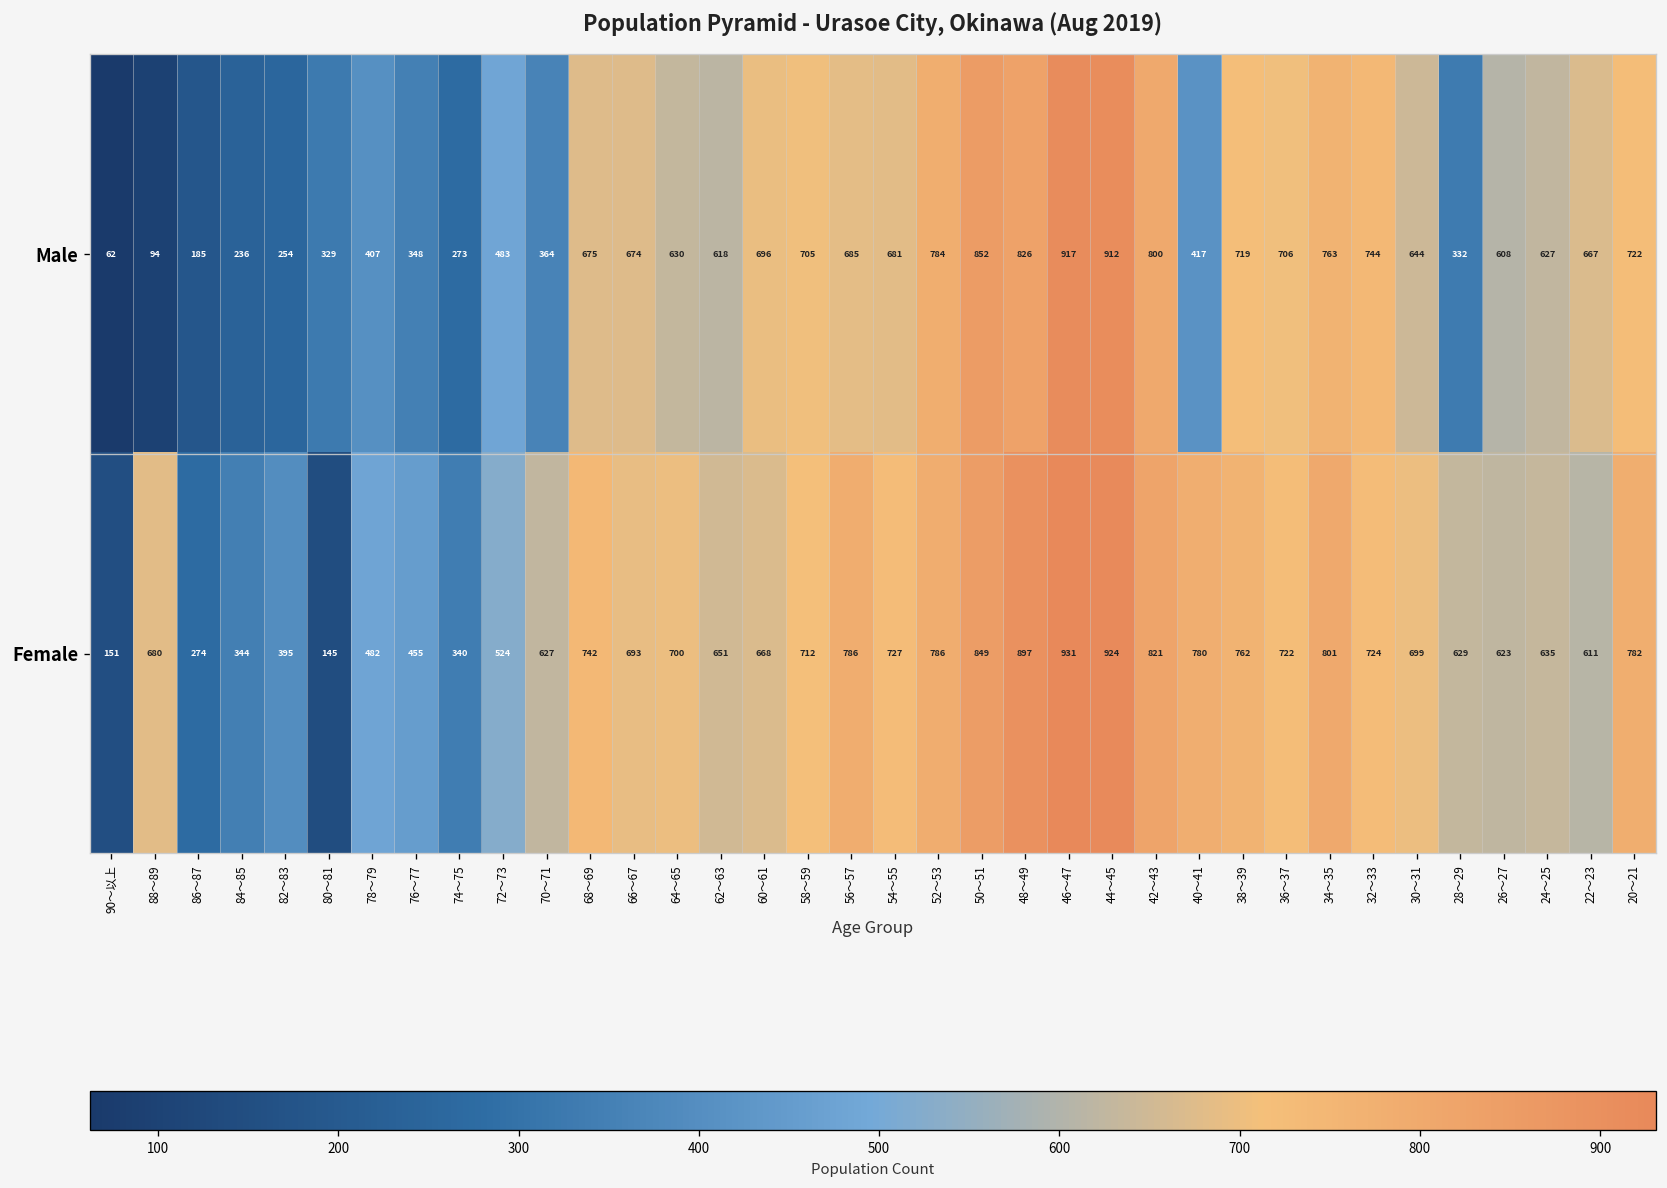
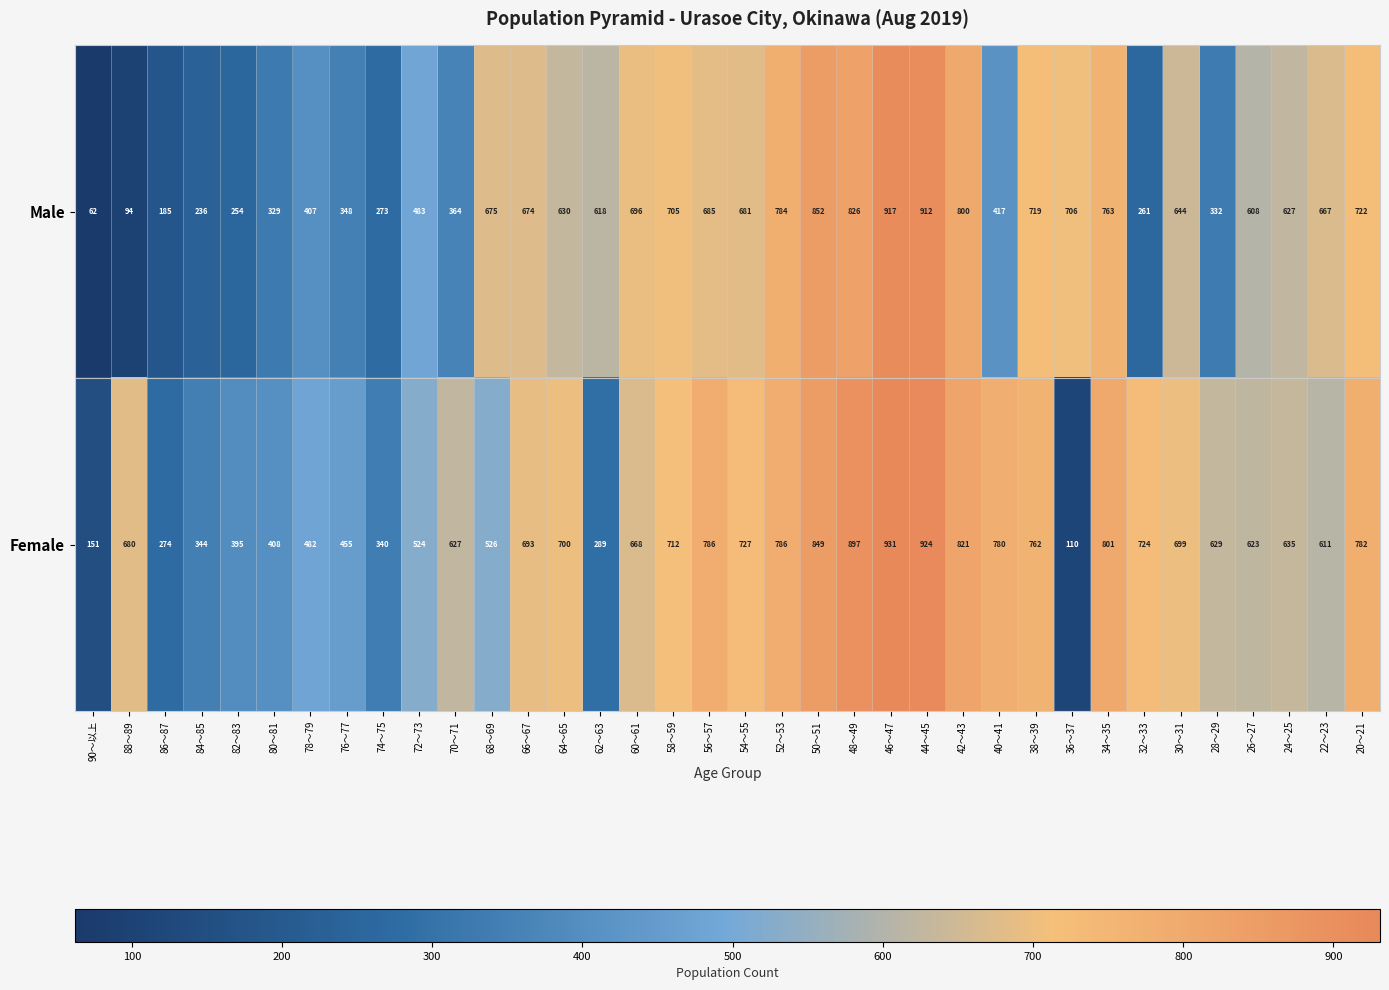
Male, 32～33: 744 -> 261
Female, 80～81: 145 -> 408
Female, 68～69: 742 -> 526
Female, 62～63: 651 -> 289
Female, 36～37: 722 -> 110
